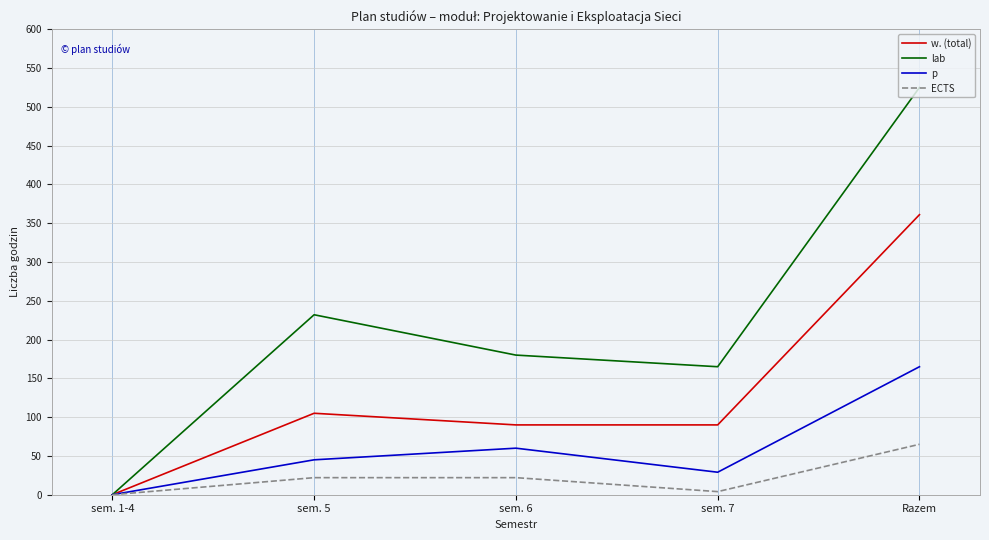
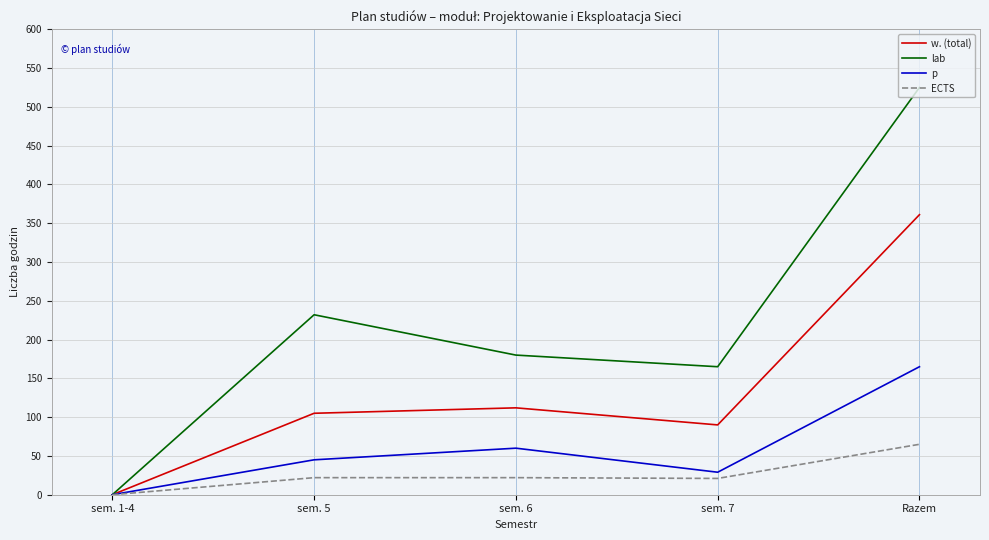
w. (total), sem. 6: 90 -> 110
ECTS, sem. 7: 0 -> 20
